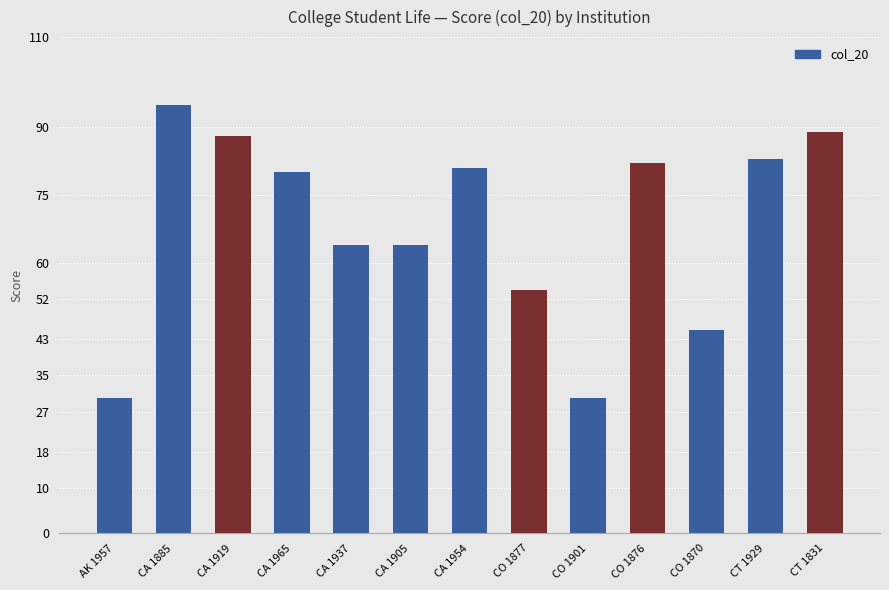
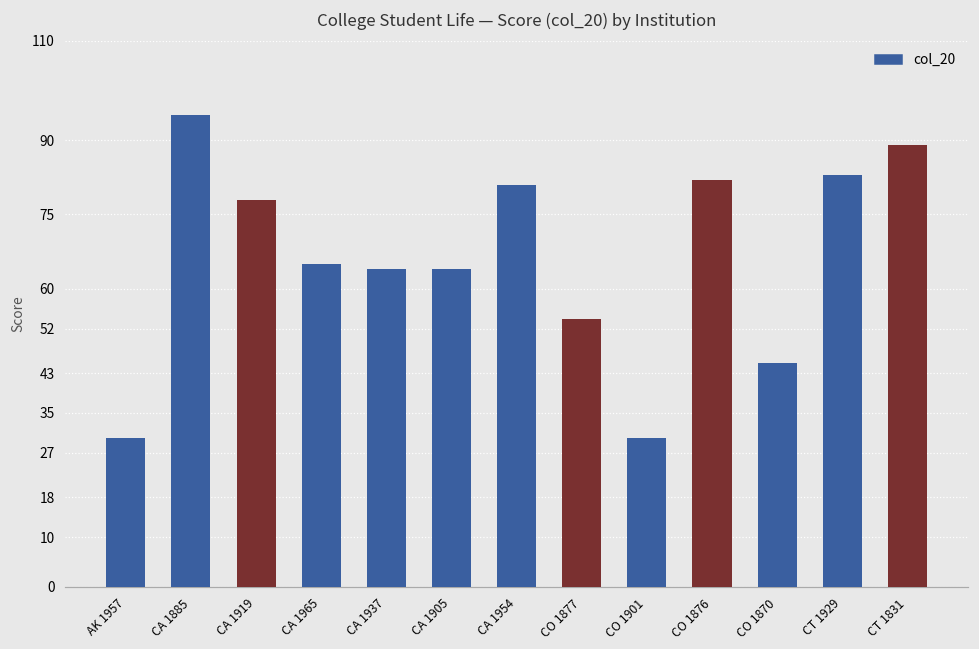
CA 1919: 88 -> 78
CA 1965: 80 -> 65
